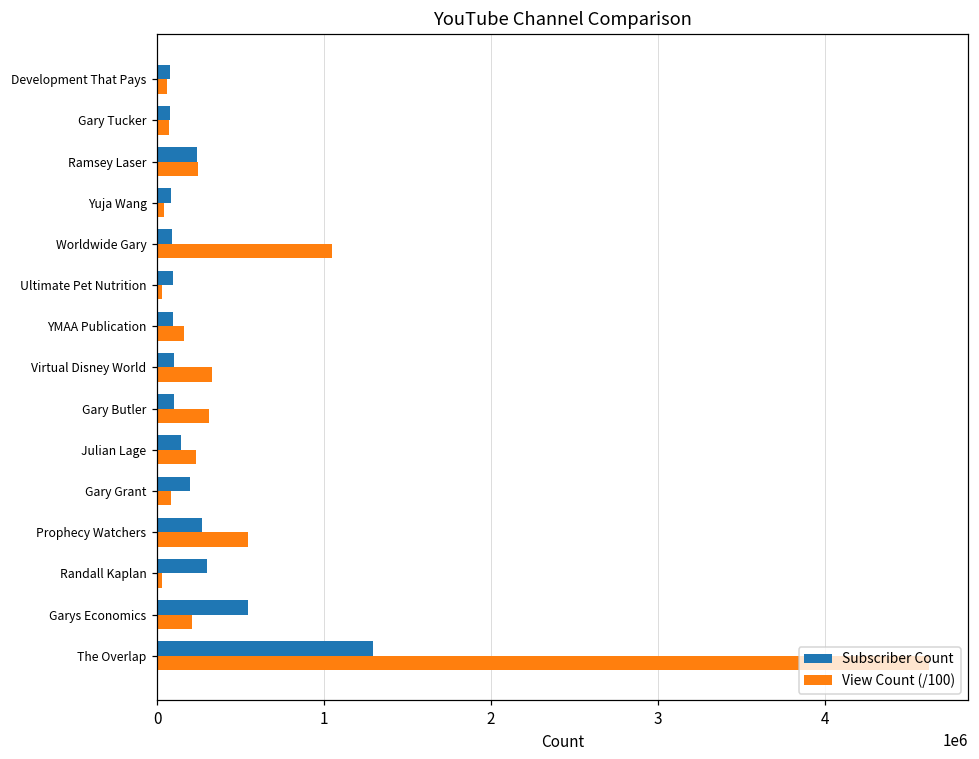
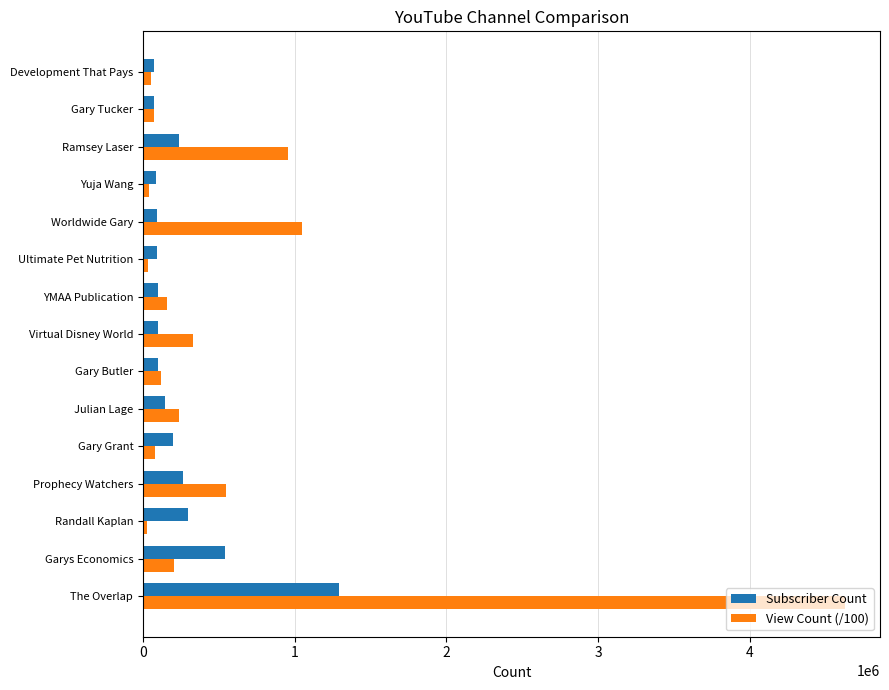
View Count (/100), Ramsey Laser: 250000 -> 950000
View Count (/100), Gary Butler: 310000 -> 120000
